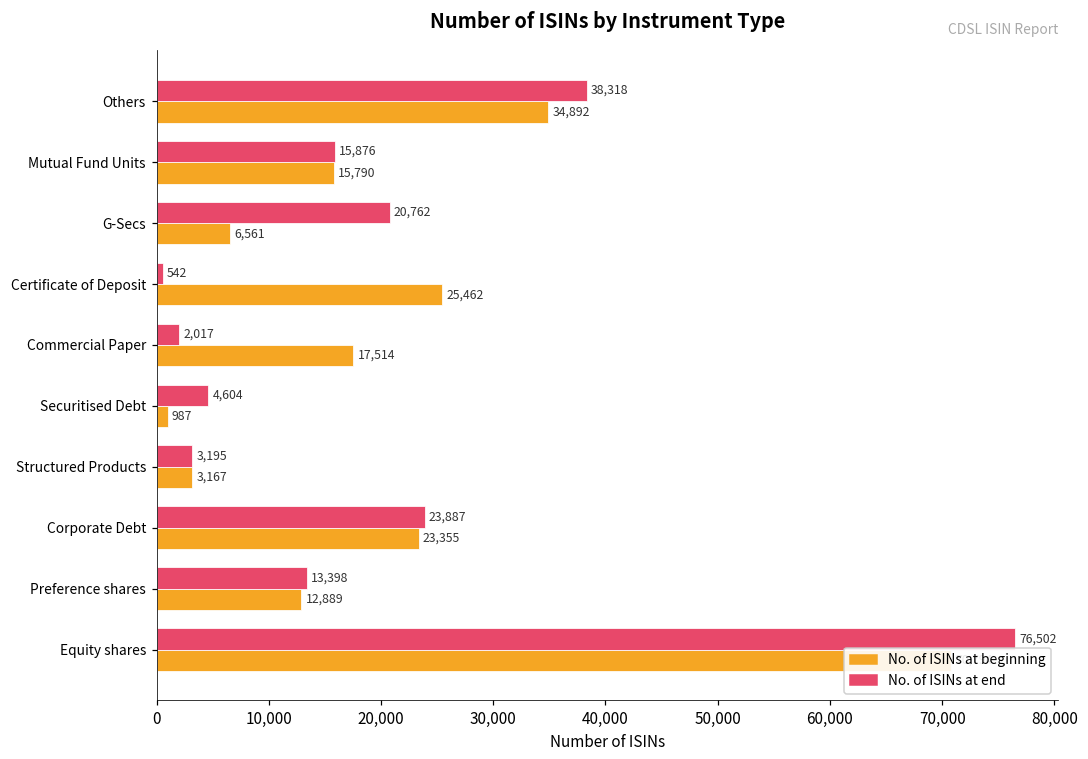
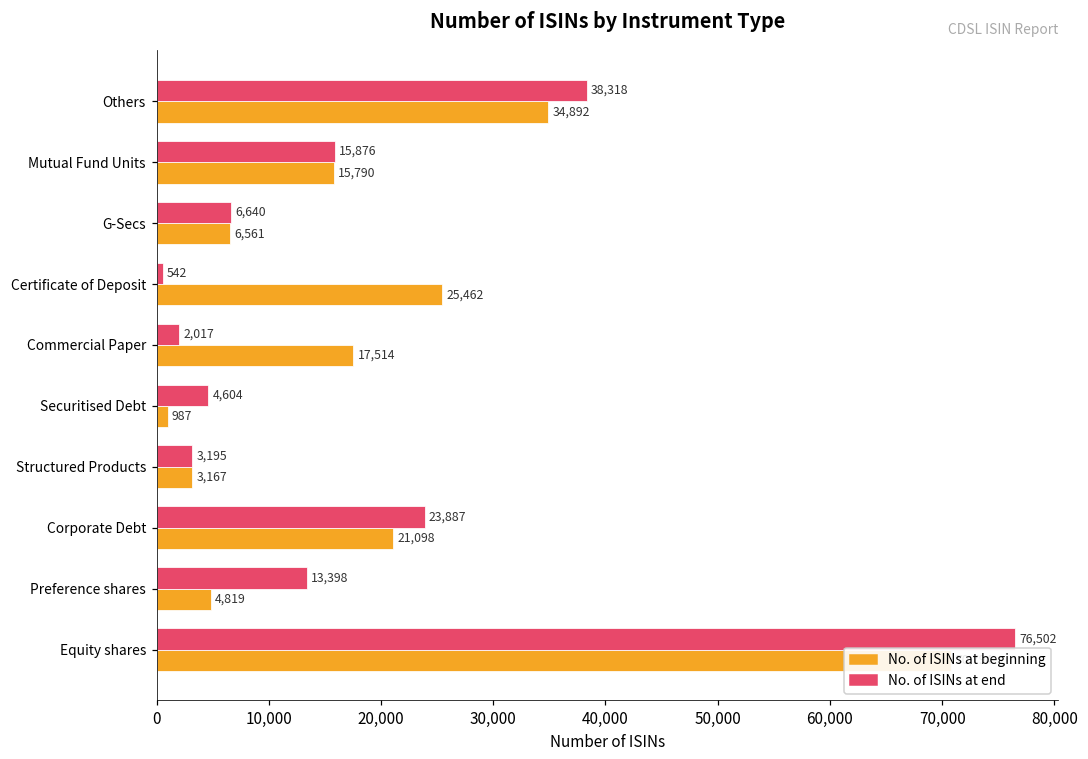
No. of ISINs at end, G-Secs: 20,762 -> 6,640
No. of ISINs at beginning, Corporate Debt: 23,355 -> 21,098
No. of ISINs at beginning, Preference shares: 12,889 -> 4,819
